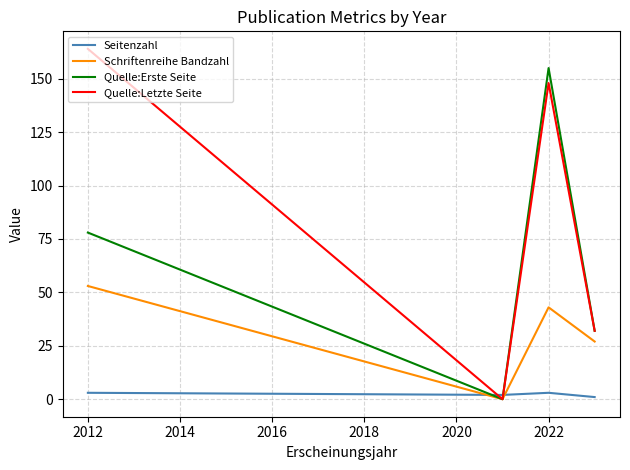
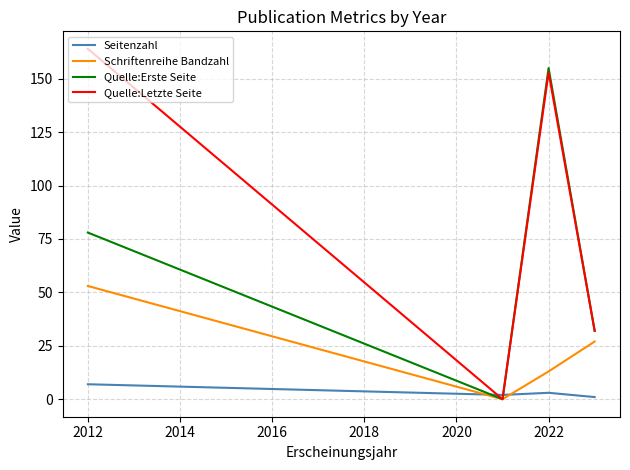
Seitenzahl, 2012: 3 -> 7
Schriftenreihe Bandzahl, 2022: 43 -> 13
Quelle:Letzte Seite, 2022: 148 -> 153
